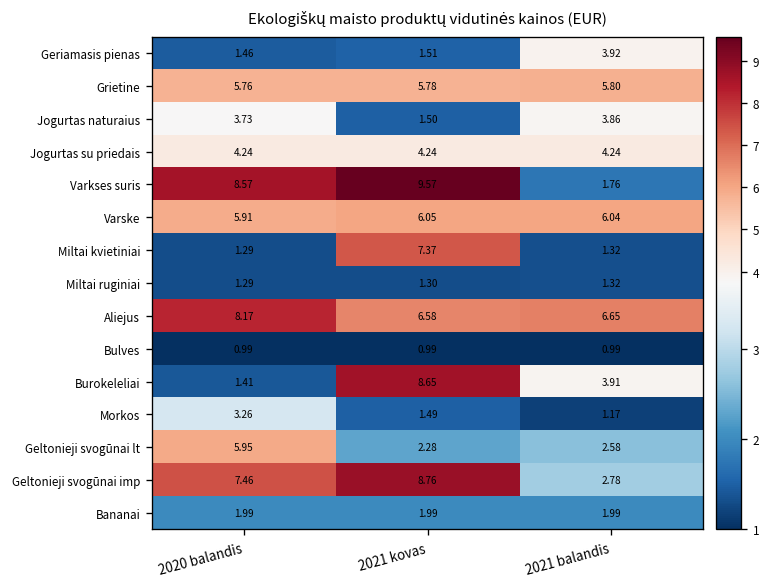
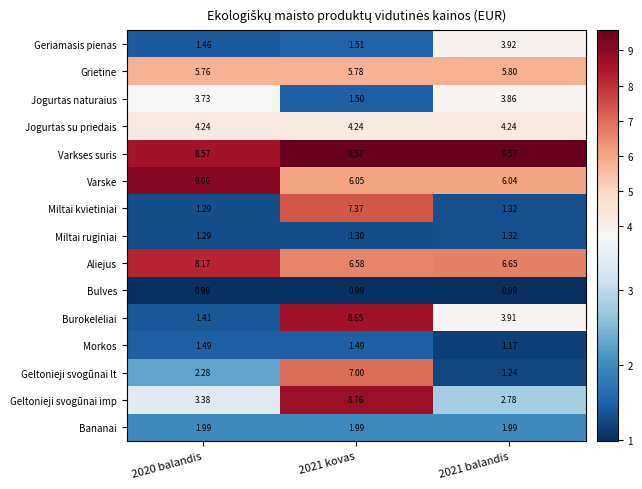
Varkses suris, 2021 balandis: 1.76 -> 9.57
Varske, 2020 balandis: 5.91 -> 9.06
Morkos, 2020 balandis: 3.26 -> 1.49
Geltonieji svogūnai lt, 2020 balandis: 5.95 -> 2.28
Geltonieji svogūnai lt, 2021 kovas: 2.28 -> 7.00
Geltonieji svogūnai lt, 2021 balandis: 2.58 -> 1.24
Geltonieji svogūnai imp, 2020 balandis: 7.46 -> 3.38
